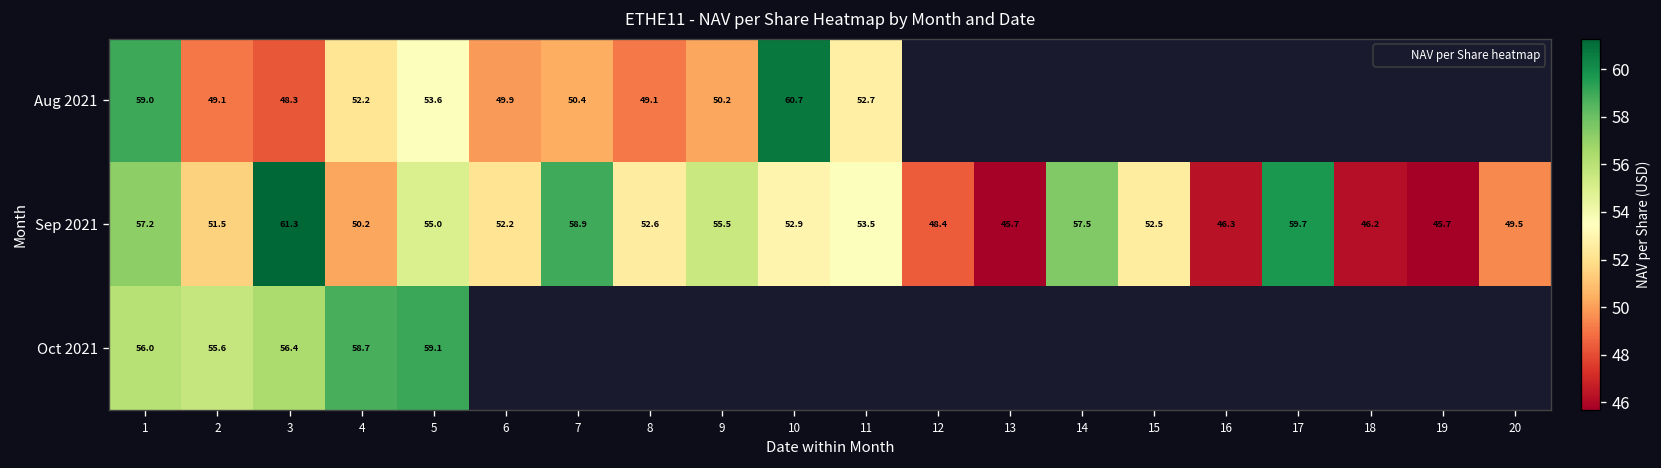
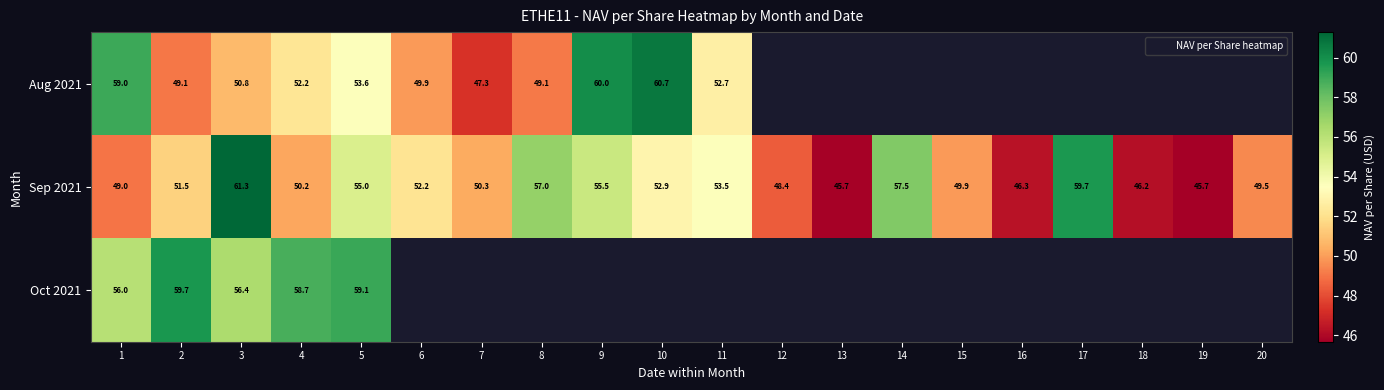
Aug 2021, 3: 48.3 -> 50.8
Aug 2021, 7: 50.4 -> 47.3
Aug 2021, 9: 50.2 -> 60.0
Sep 2021, 1: 57.2 -> 49.0
Sep 2021, 7: 58.9 -> 50.3
Sep 2021, 8: 52.6 -> 57.0
Sep 2021, 15: 52.5 -> 49.9
Oct 2021, 2: 55.6 -> 59.7
